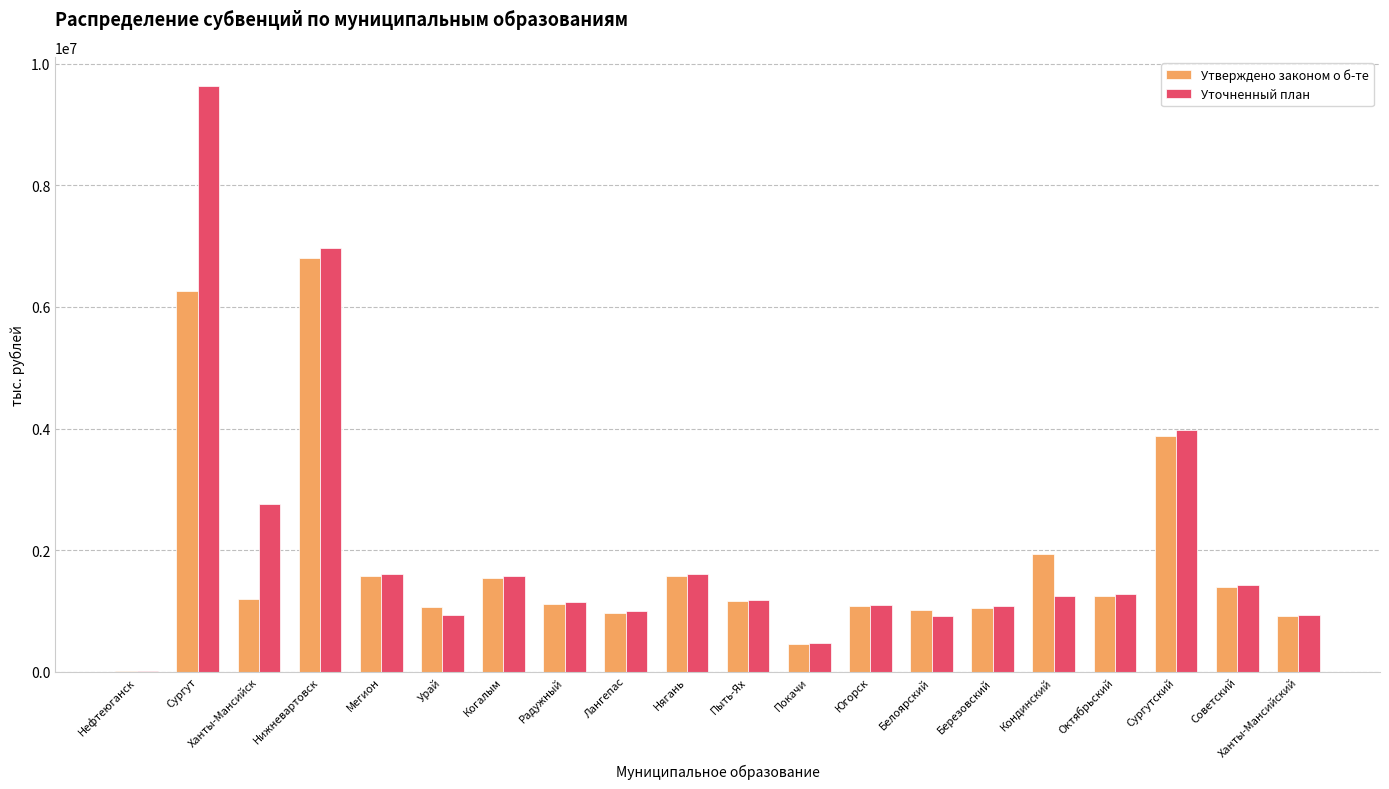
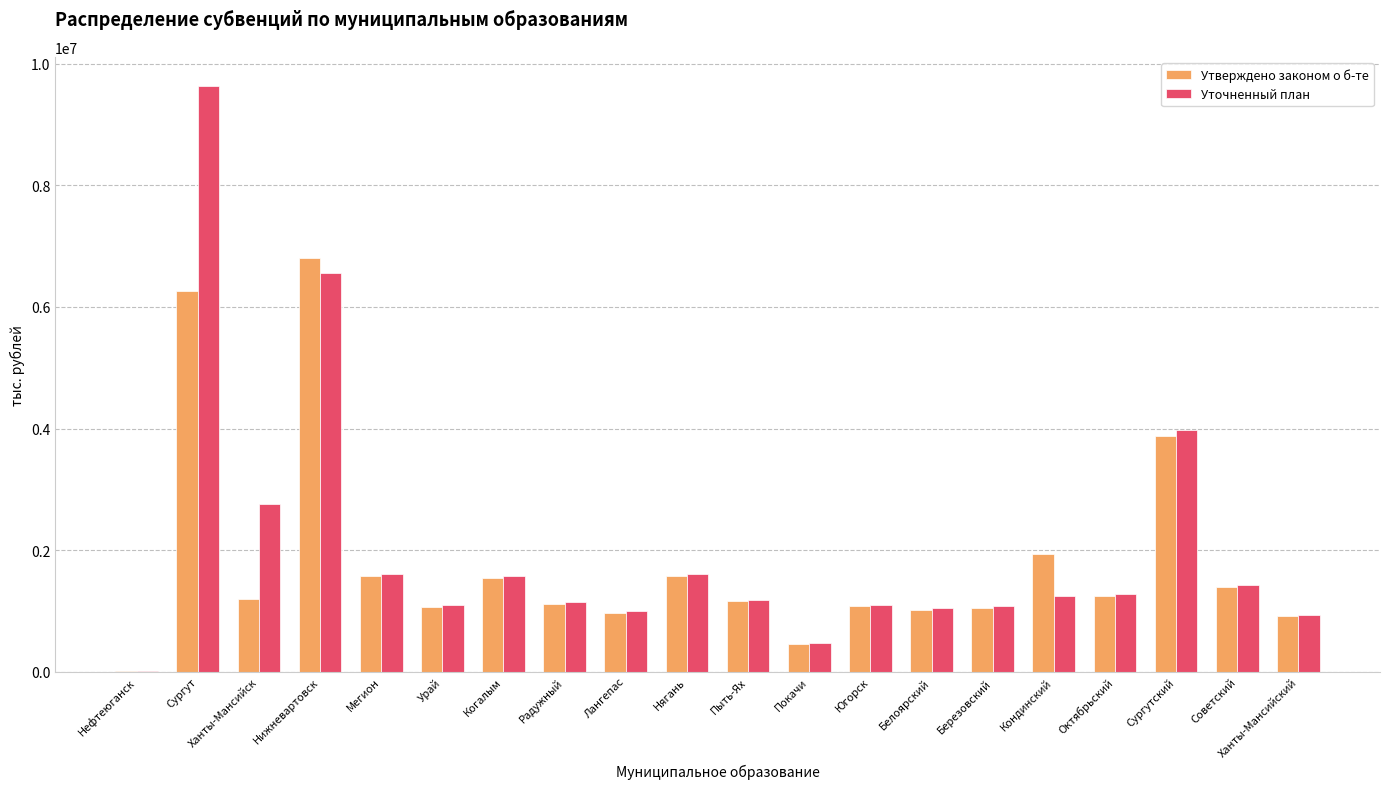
Уточненный план, Нижневартовск: 7000000 -> 6600000
Уточненный план, Урай: 900000 -> 1100000
Уточненный план, Белоярский: 900000 -> 1100000
